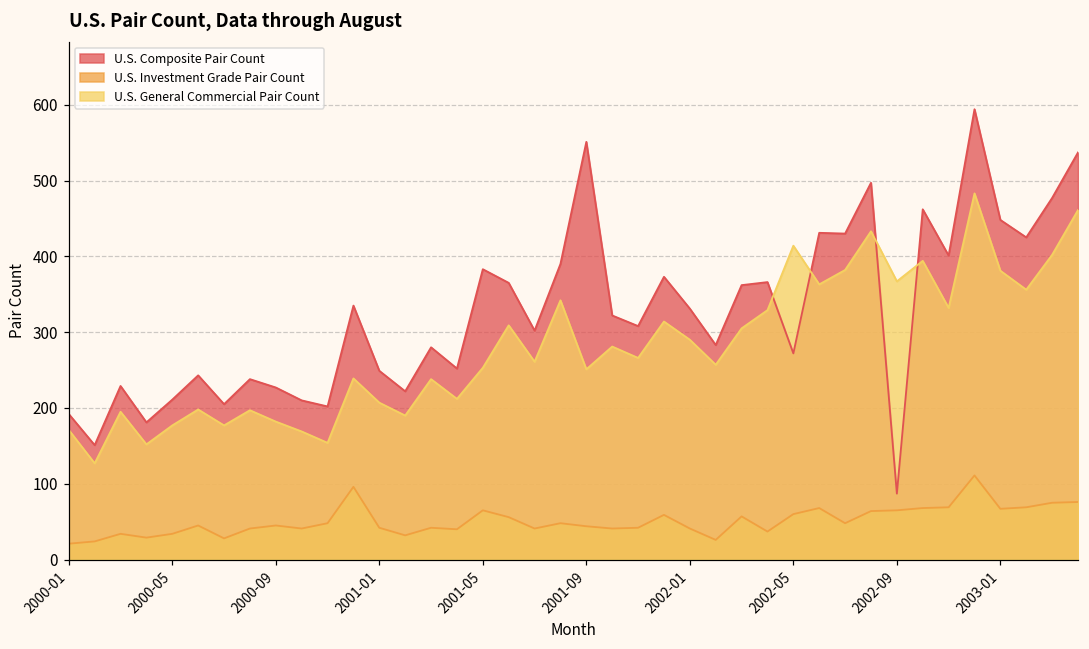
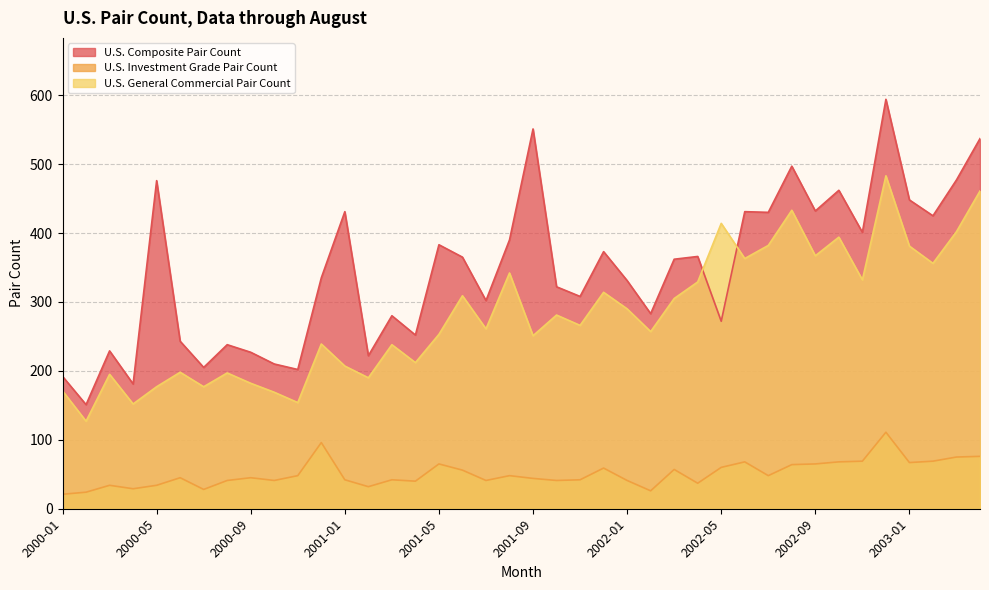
U.S. Composite Pair Count, 2000-05: 210 -> 480
U.S. Composite Pair Count, 2001-01: 250 -> 430
U.S. Composite Pair Count, 2002-09: 90 -> 430
